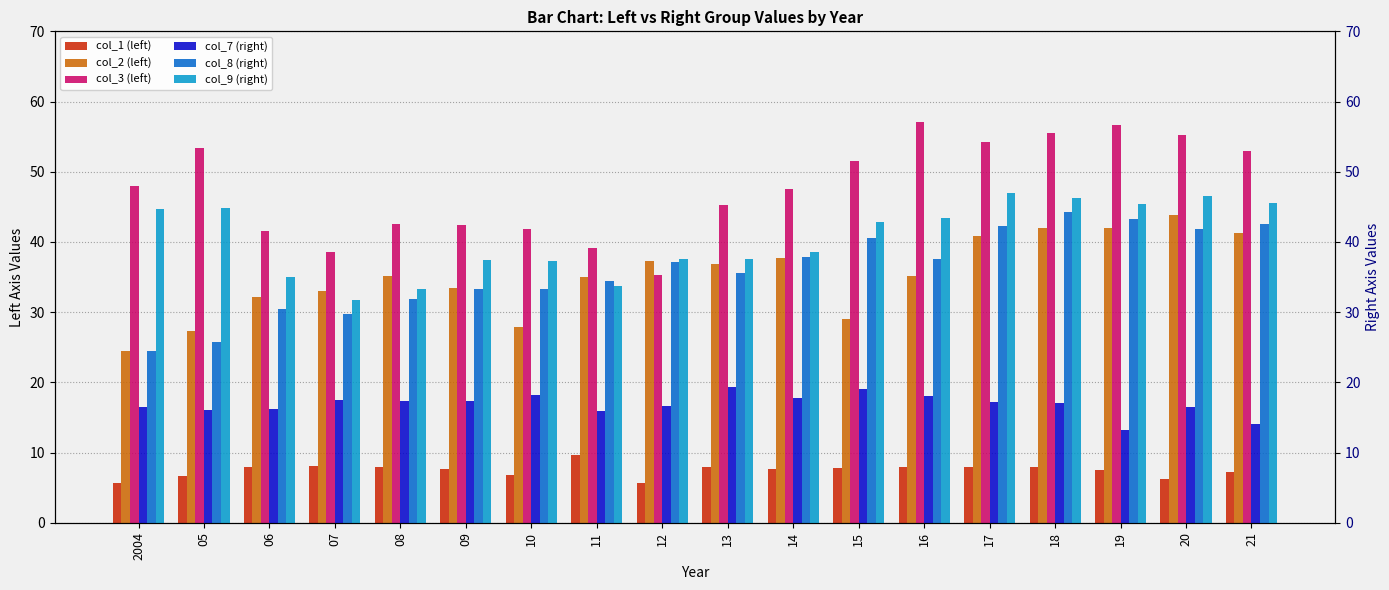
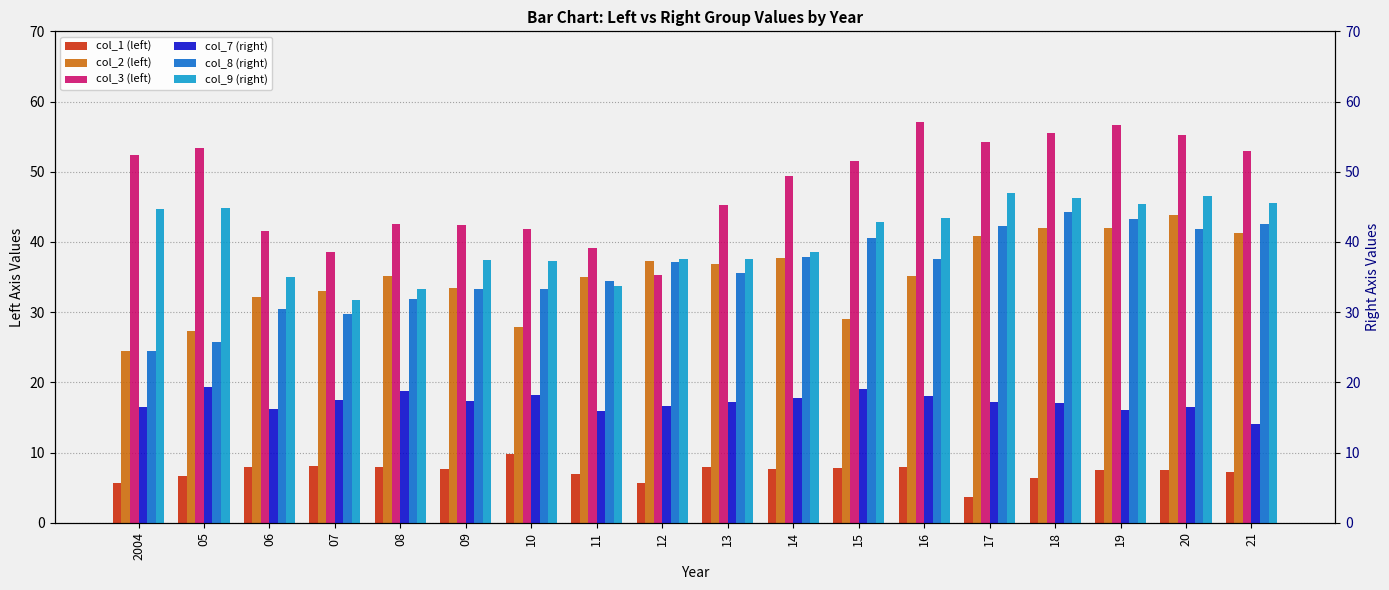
col_3 (left), 2004: 48 -> 52
col_1 (left), 10: 7 -> 10
col_1 (left), 11: 10 -> 7
col_3 (left), 14: 48 -> 49
col_1 (left), 17: 8 -> 4
col_1 (left), 18: 8 -> 6
col_1 (left), 20: 6 -> 8
col_7 (right), 05: 16 -> 19
col_7 (right), 08: 17 -> 19
col_7 (right), 13: 19 -> 17
col_7 (right), 19: 13 -> 16
